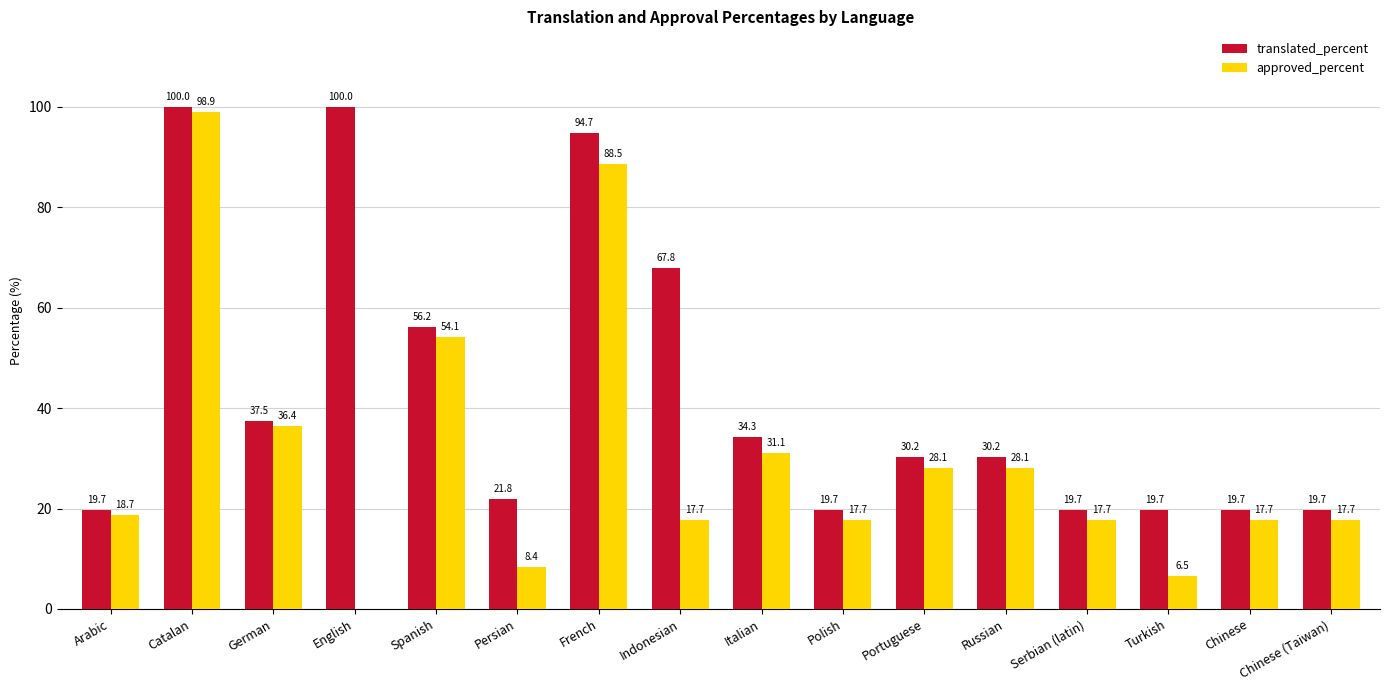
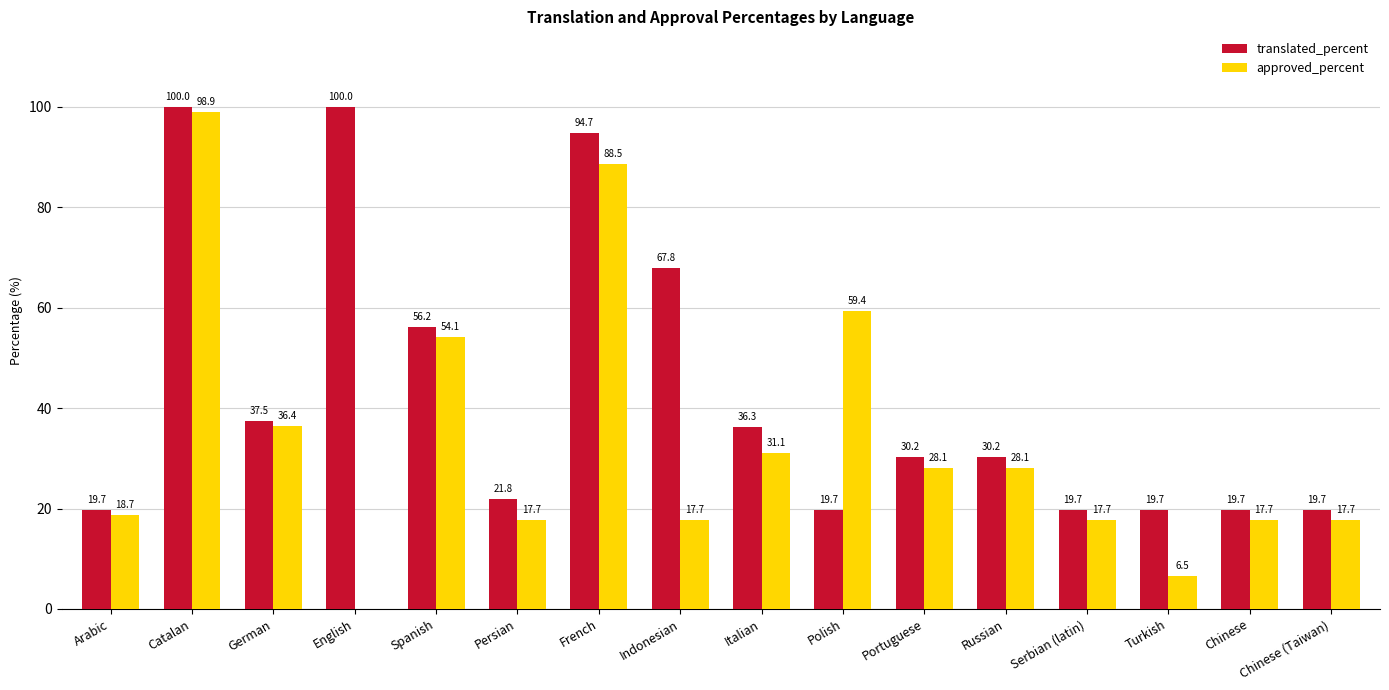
approved_percent, Persian: 8.4 -> 17.7
translated_percent, Italian: 34.3 -> 36.3
approved_percent, Polish: 17.7 -> 59.4
